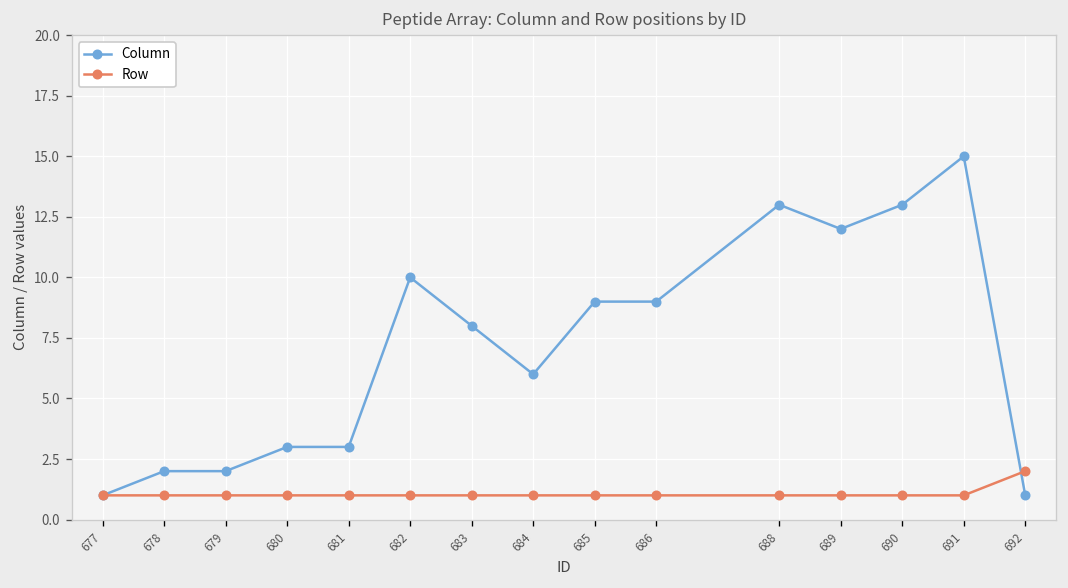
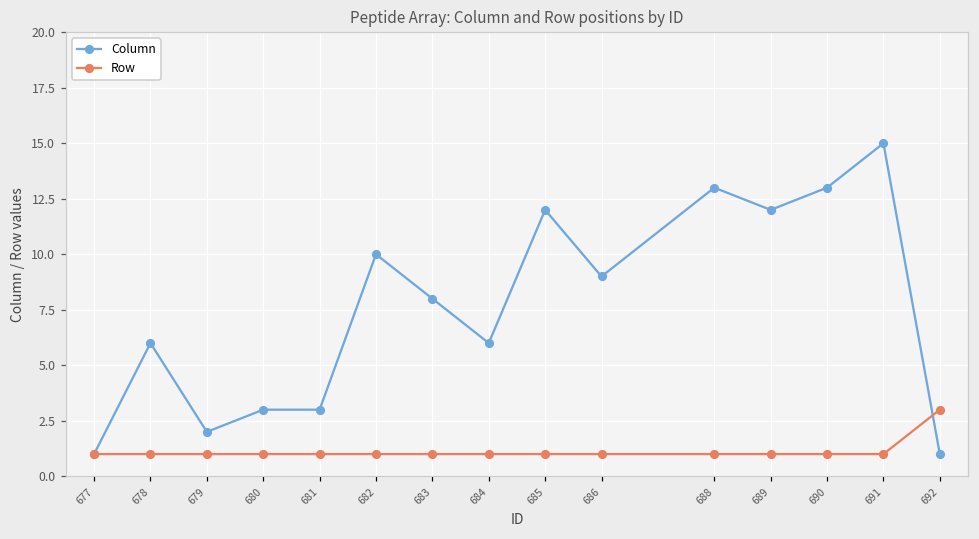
Column, 678: 2 -> 6
Column, 685: 9 -> 12
Row, 692: 2 -> 3
